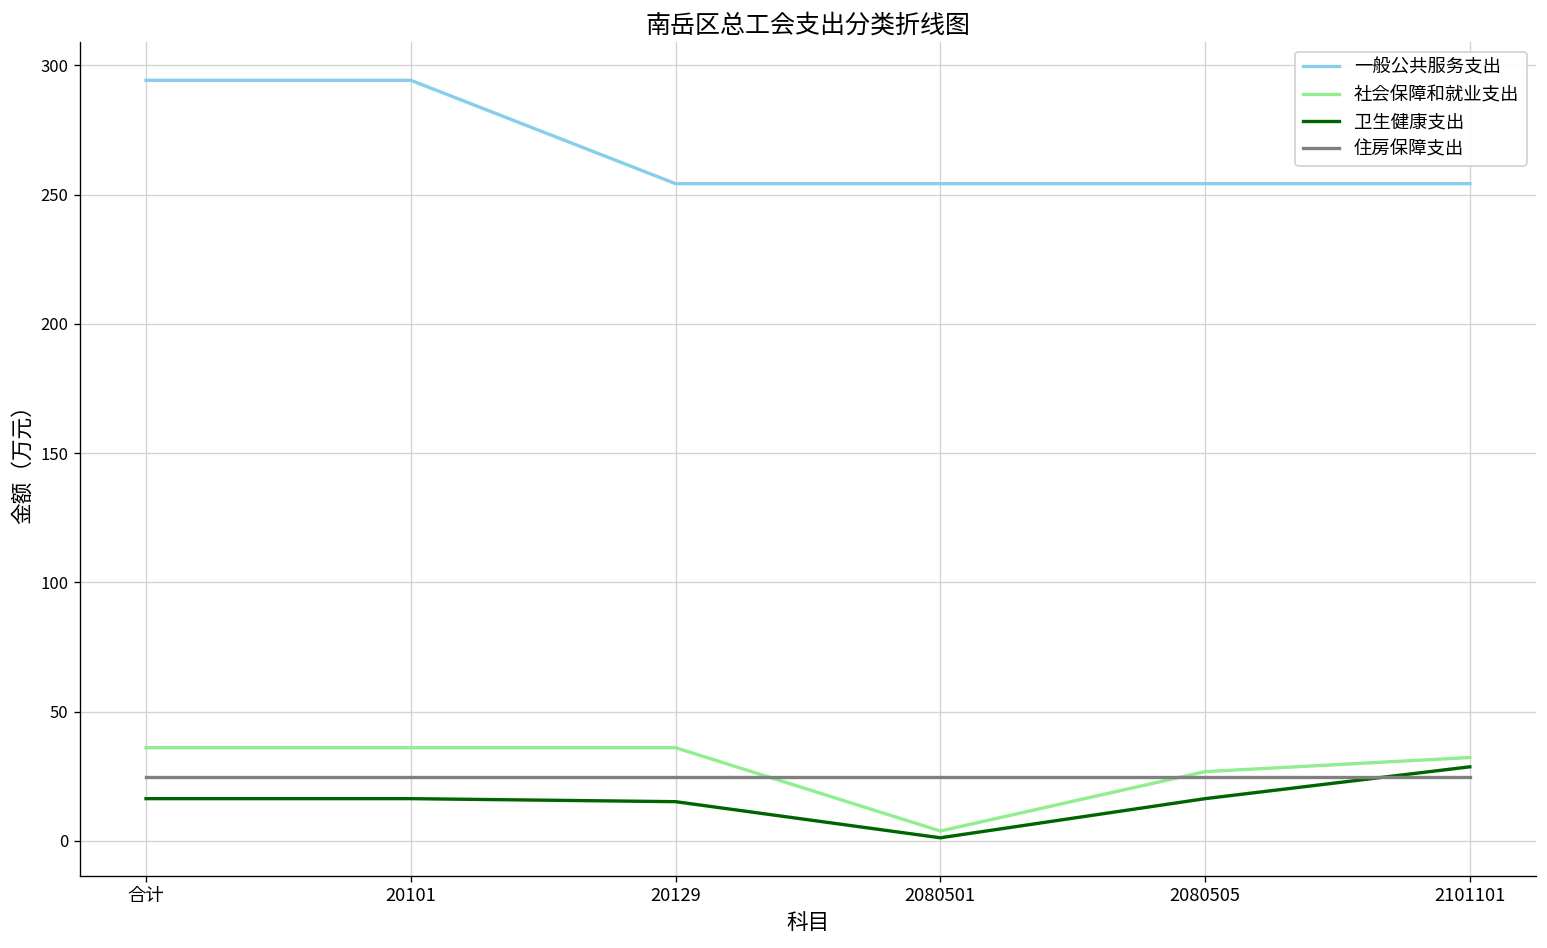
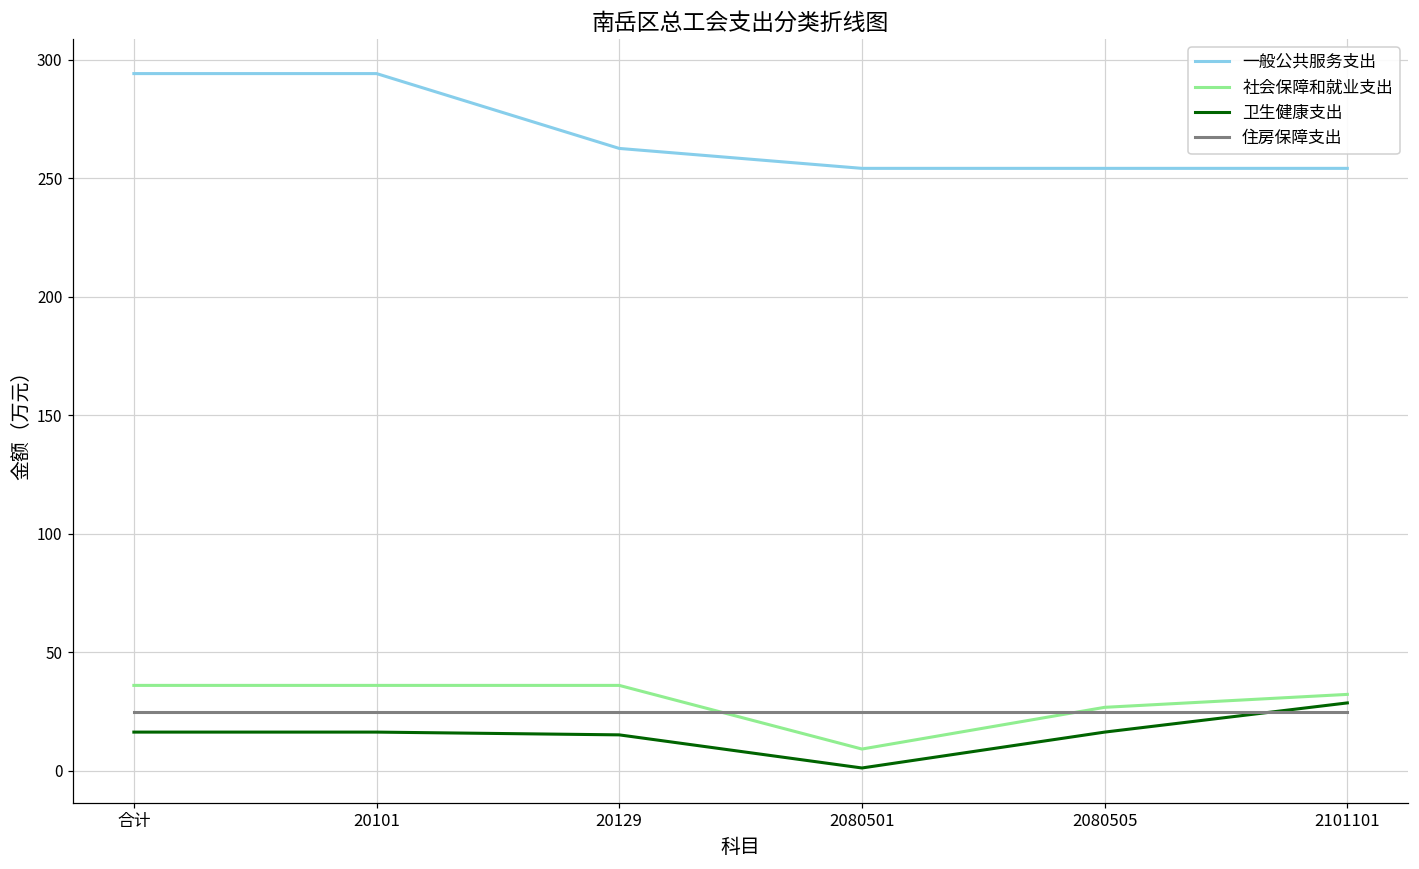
一般公共服务支出, 20129: 254 -> 263
社会保障和就业支出, 2080501: 4 -> 9
